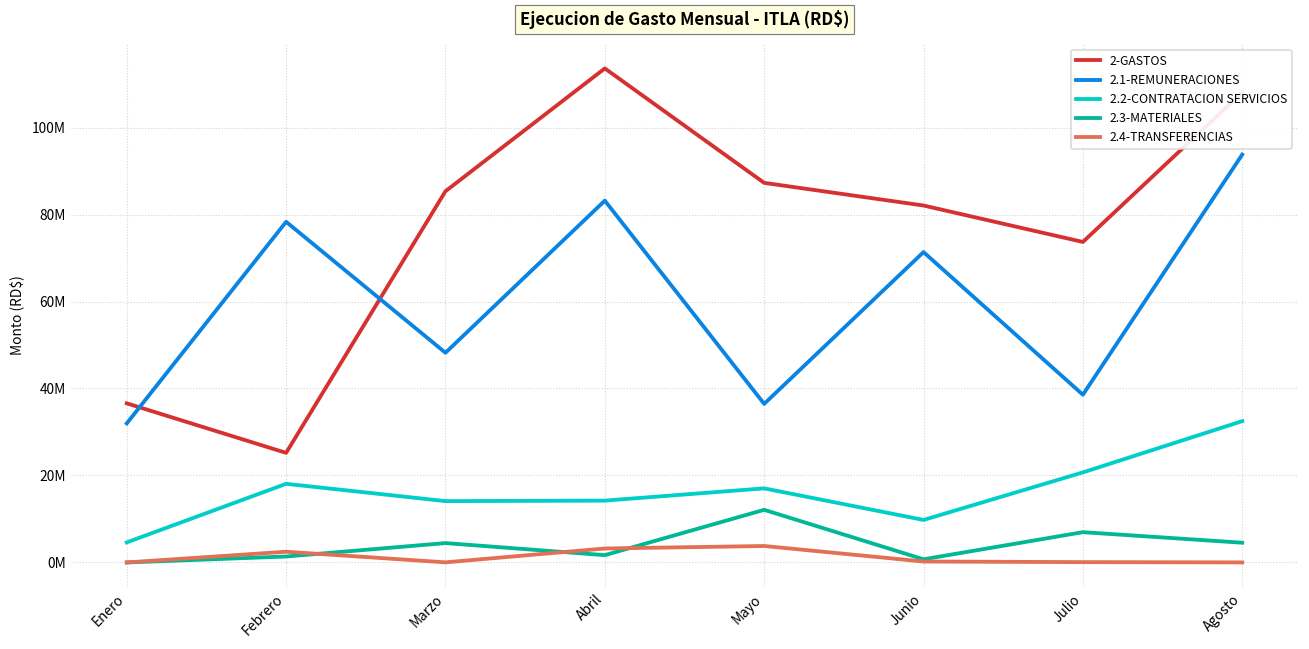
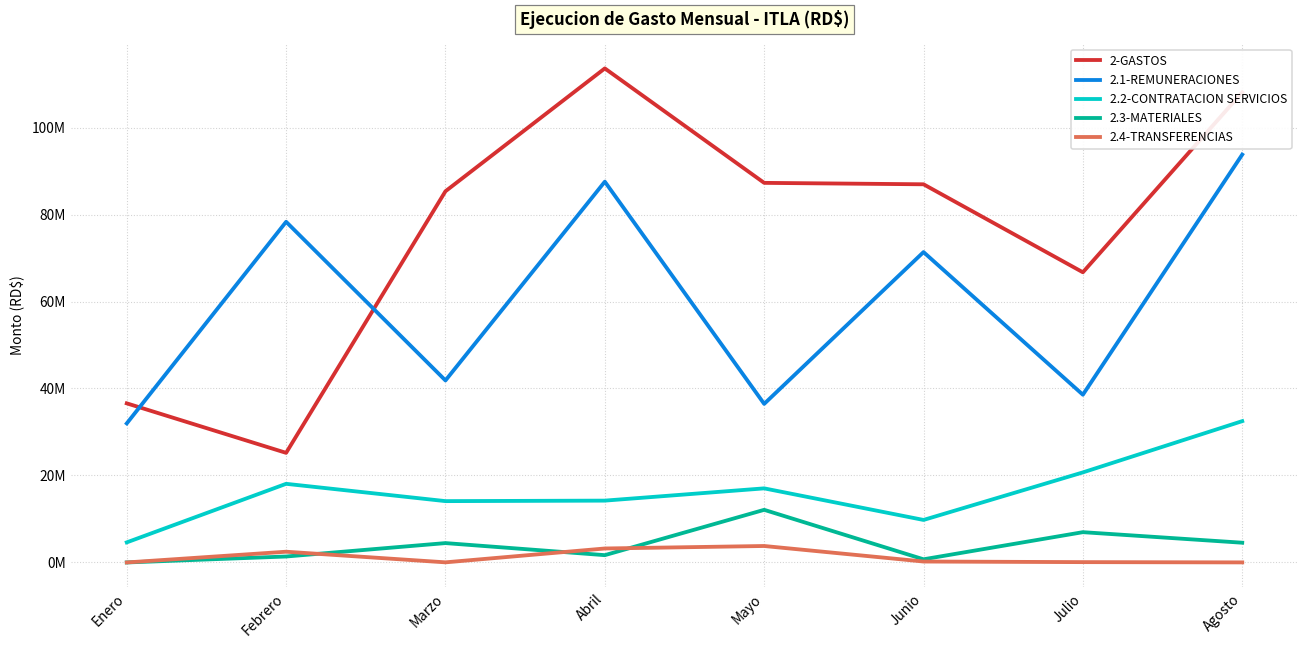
2.1-REMUNERACIONES, Marzo: 48000000 -> 42000000
2.1-REMUNERACIONES, Abril: 83000000 -> 88000000
2-GASTOS, Junio: 82000000 -> 87000000
2-GASTOS, Julio: 74000000 -> 67000000
